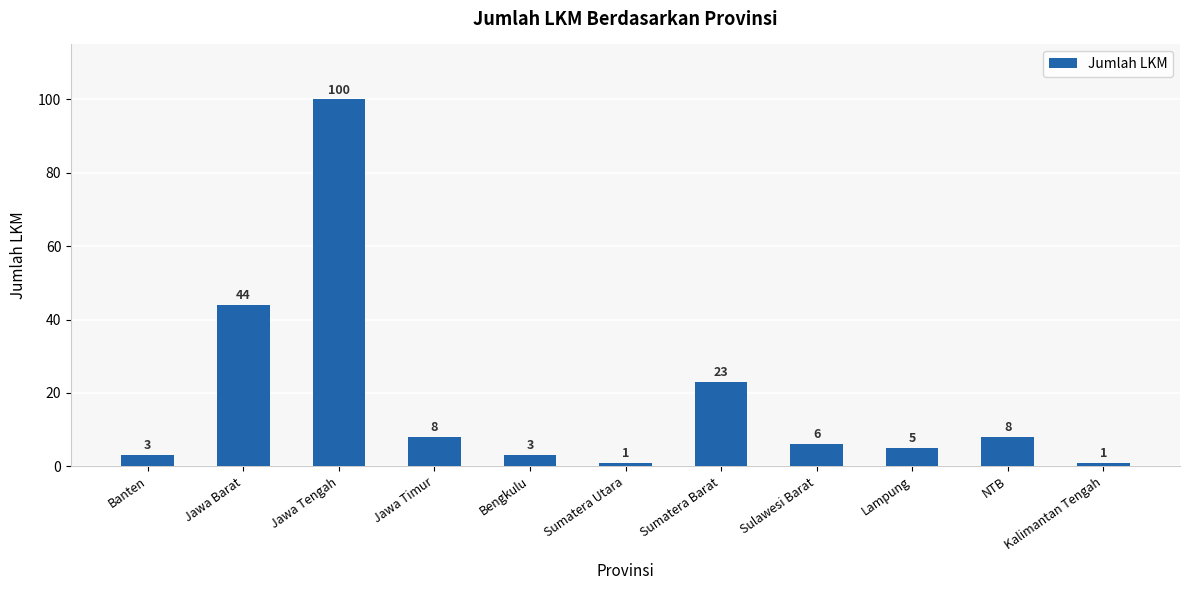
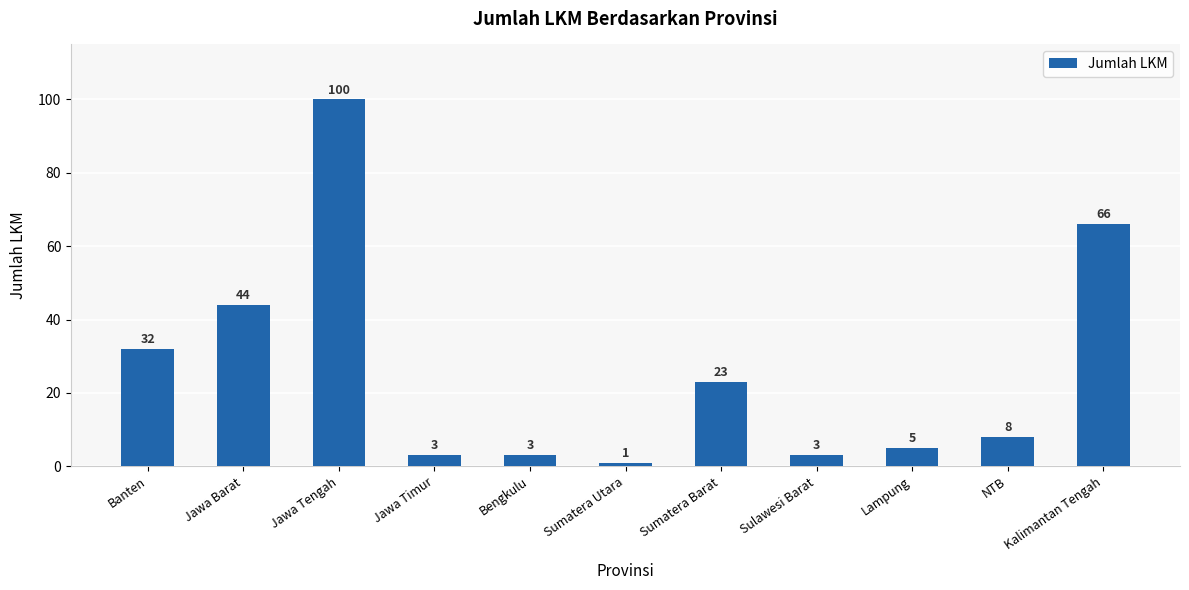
Banten: 3 -> 32
Jawa Timur: 8 -> 3
Sulawesi Barat: 6 -> 3
Kalimantan Tengah: 1 -> 66
